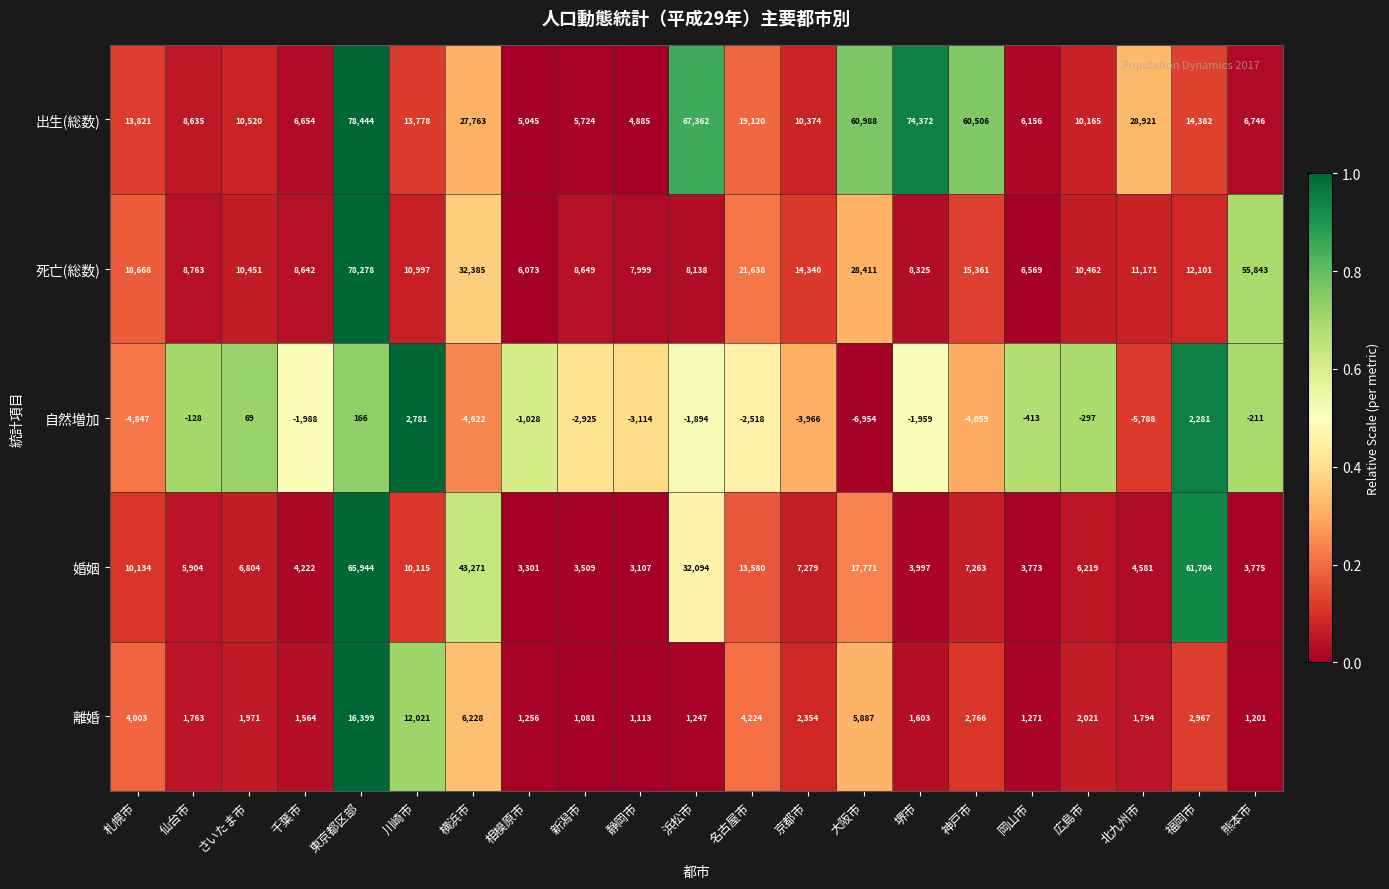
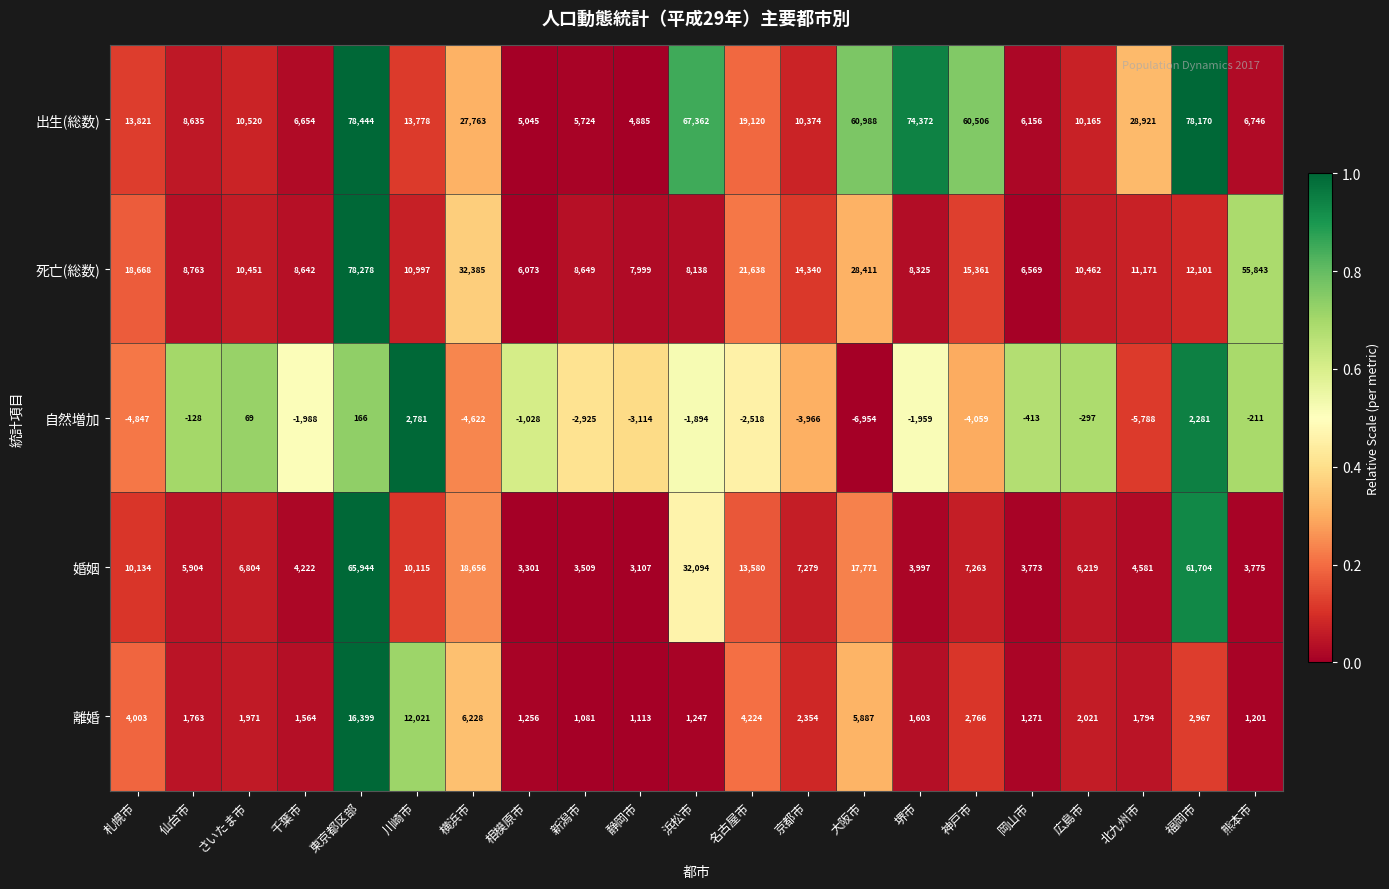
出生(総数), 福岡市: 14,382 -> 78,170
婚姻, 横浜市: 43,271 -> 18,656
